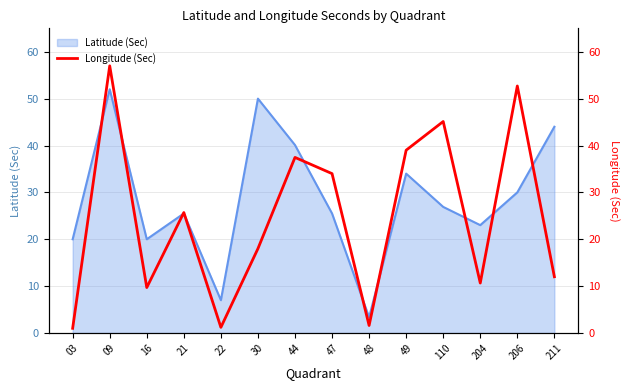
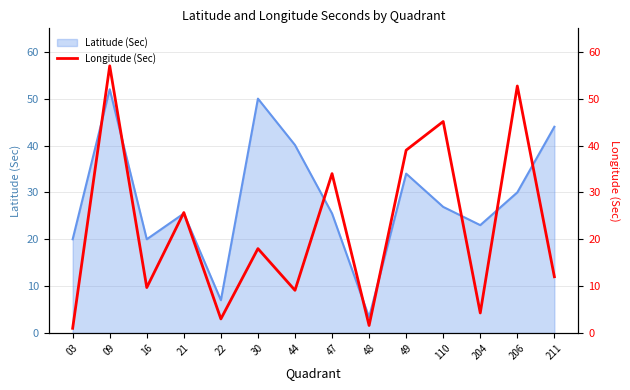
Longitude (Sec), 22: 1 -> 3
Longitude (Sec), 44: 37 -> 9
Longitude (Sec), 204: 11 -> 4
